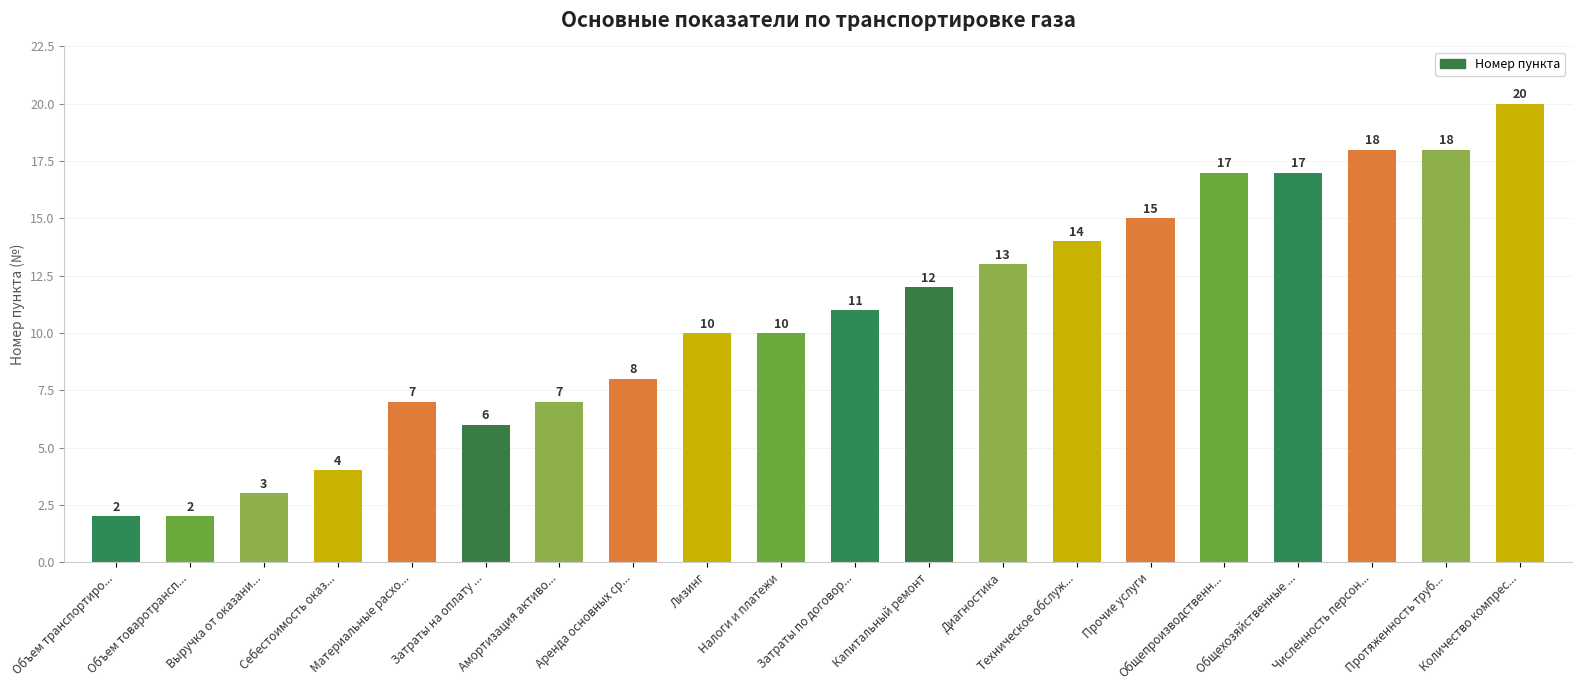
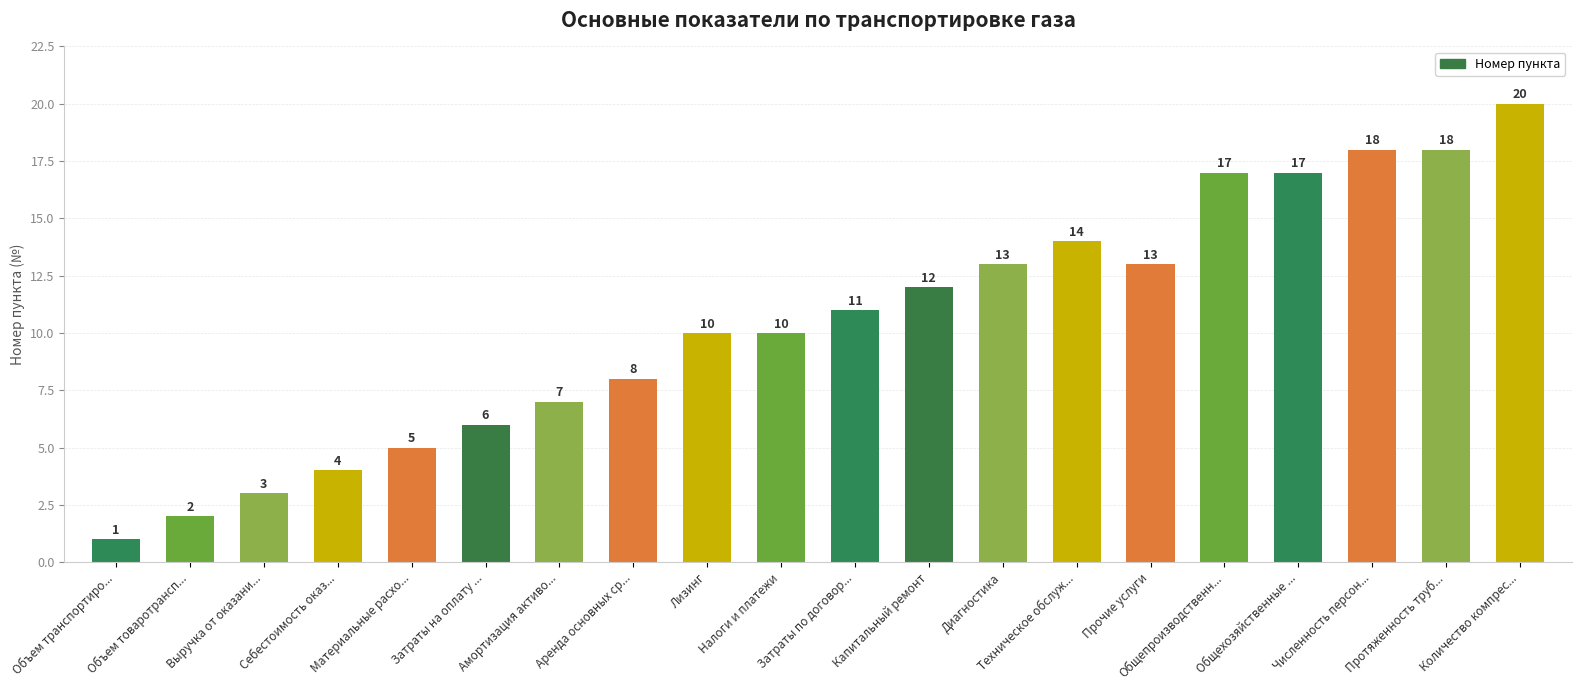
Объем транспортиро...: 2 -> 1
Материальные расхо...: 7 -> 5
Прочие услуги: 15 -> 13
